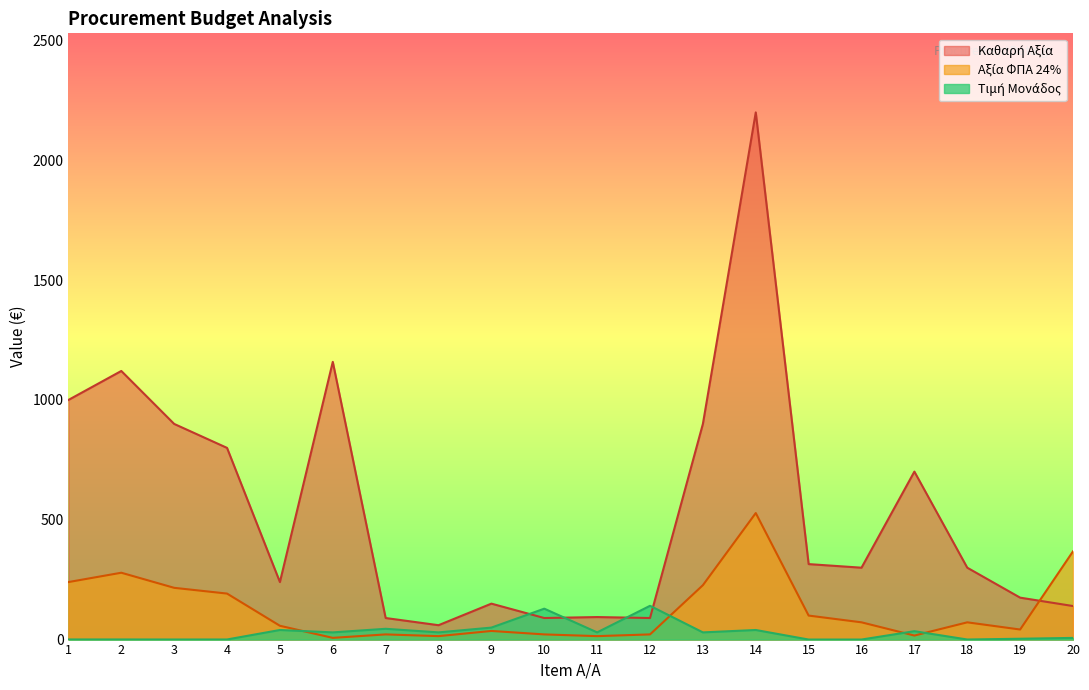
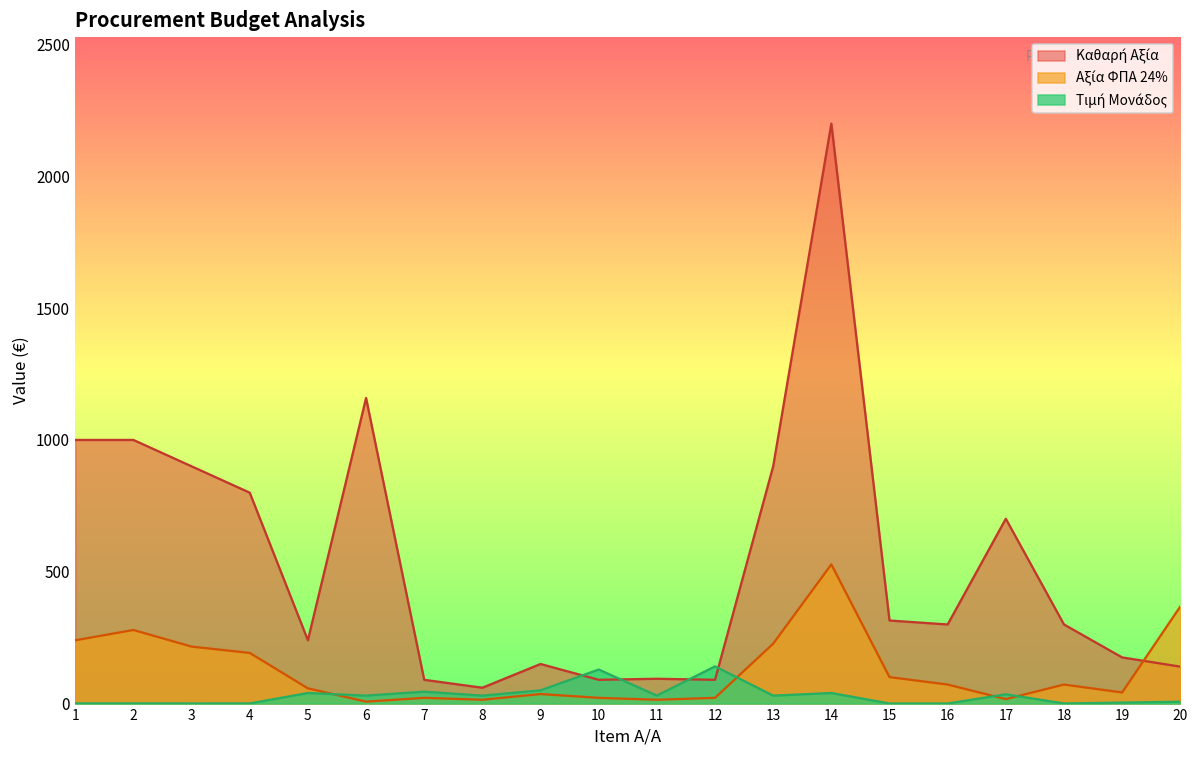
Καθαρή Αξία, 2: 1120 -> 1000
